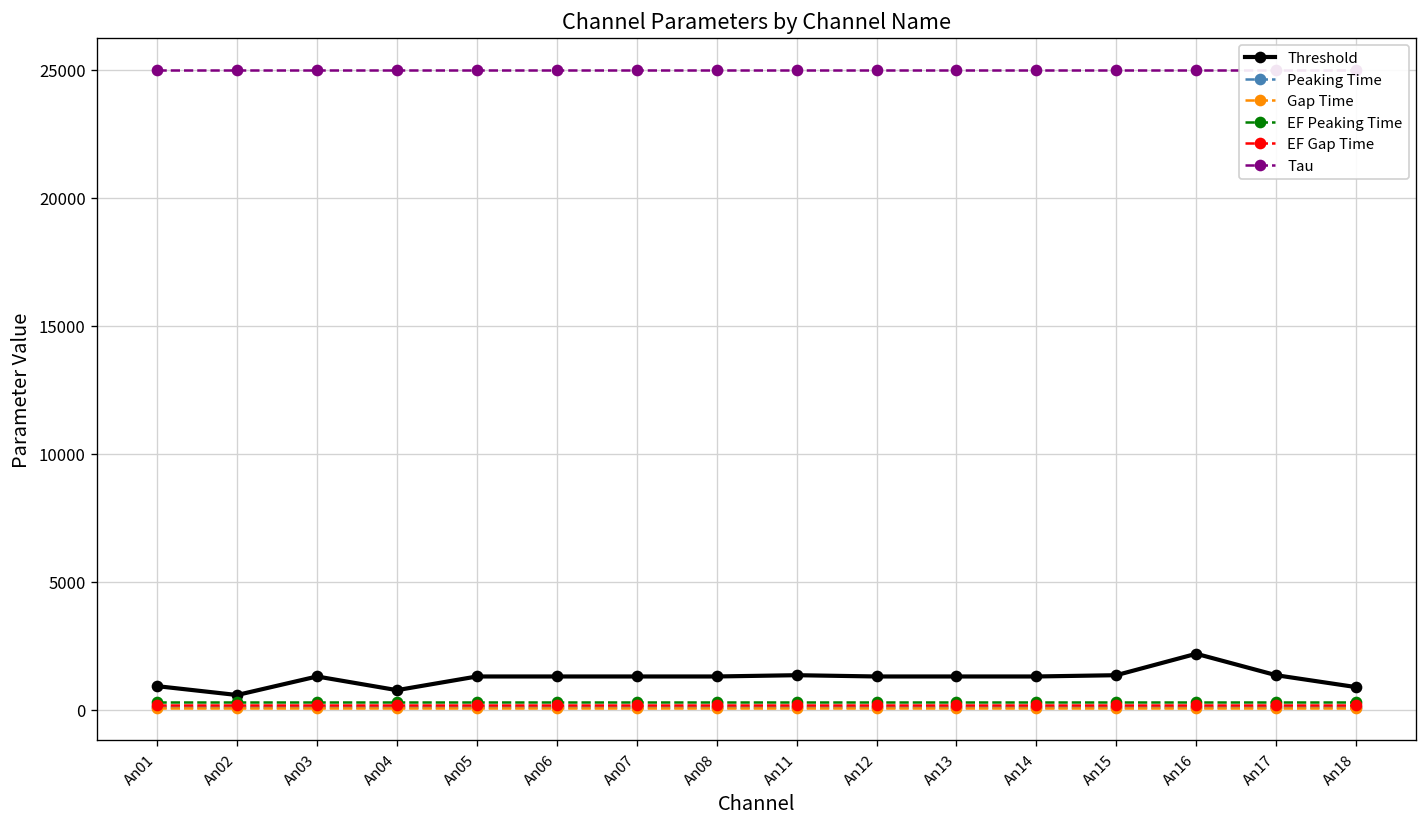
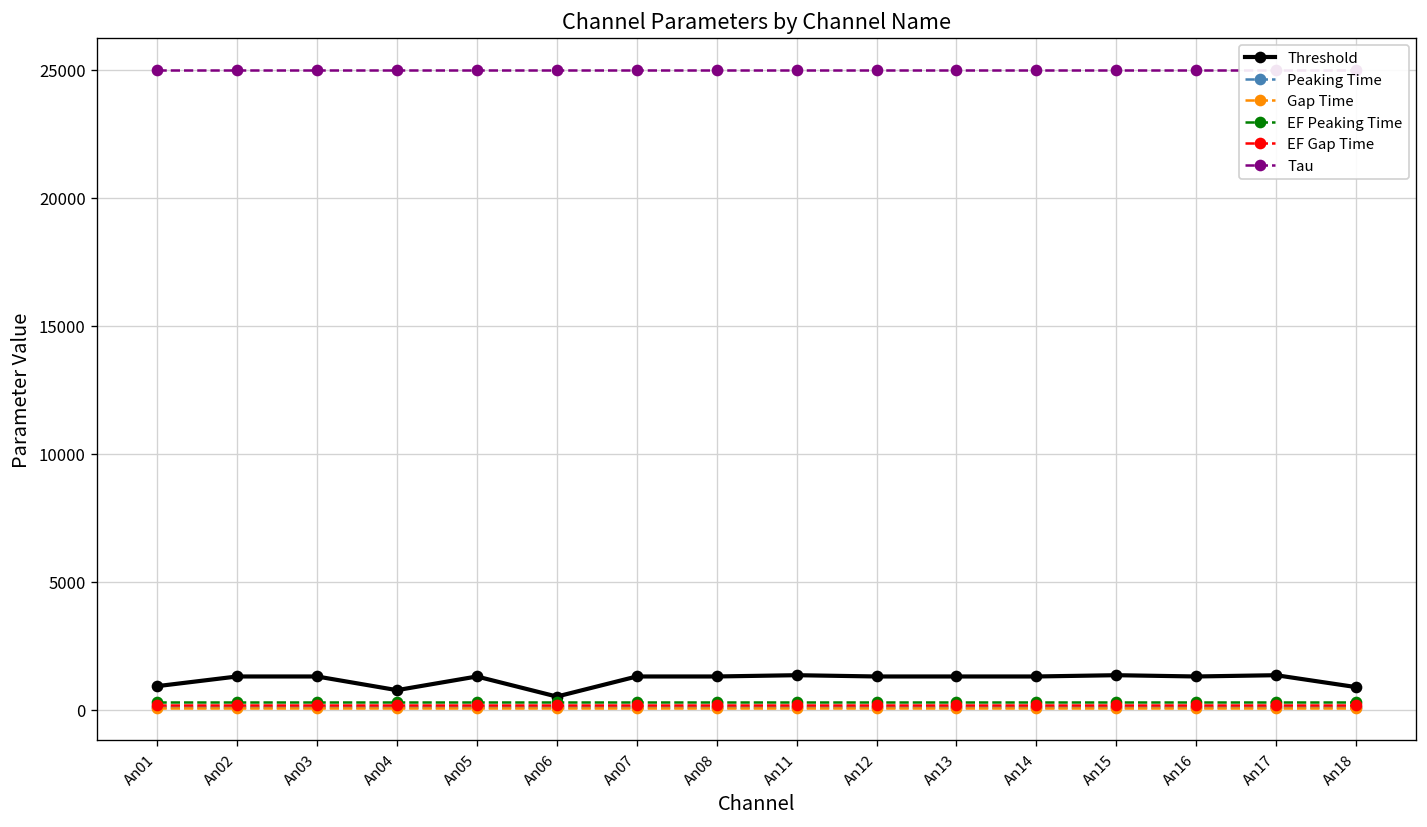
Threshold, An02: 600 -> 1300
Threshold, An06: 1300 -> 500
Threshold, An16: 2200 -> 1300
